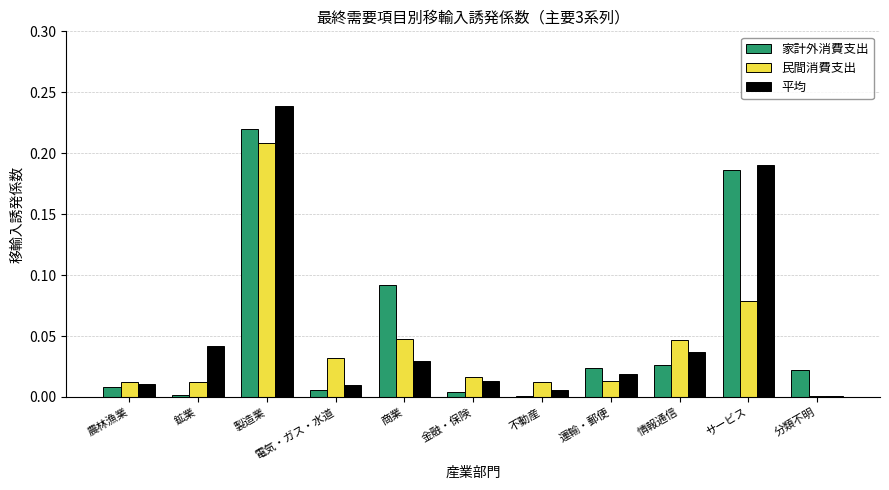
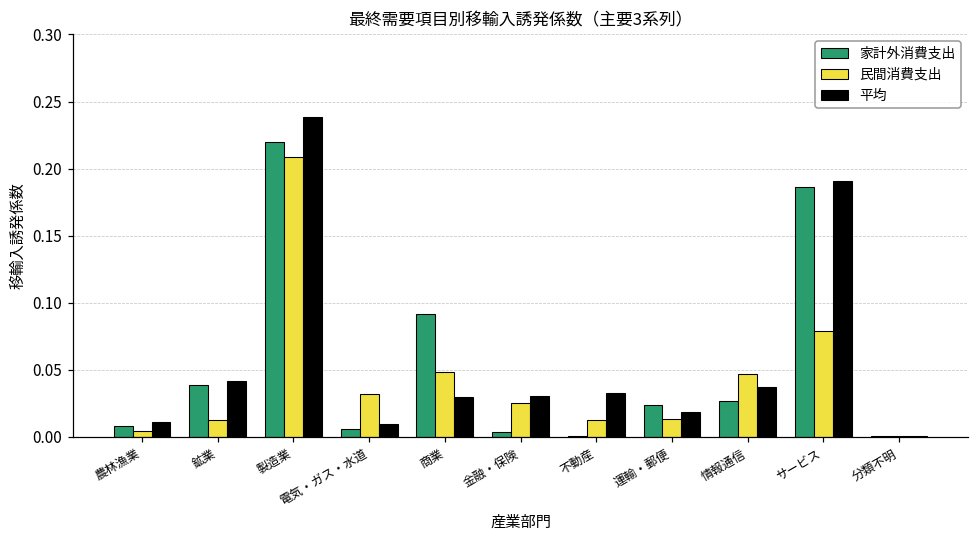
民間消費支出, 農林漁業: 0.012 -> 0.004
家計外消費支出, 鉱業: 0.002 -> 0.039
民間消費支出, 金融・保険: 0.017 -> 0.025
平均, 金融・保険: 0.013 -> 0.030
平均, 不動産: 0.006 -> 0.033
家計外消費支出, 分類不明: 0.022 -> 0.000
